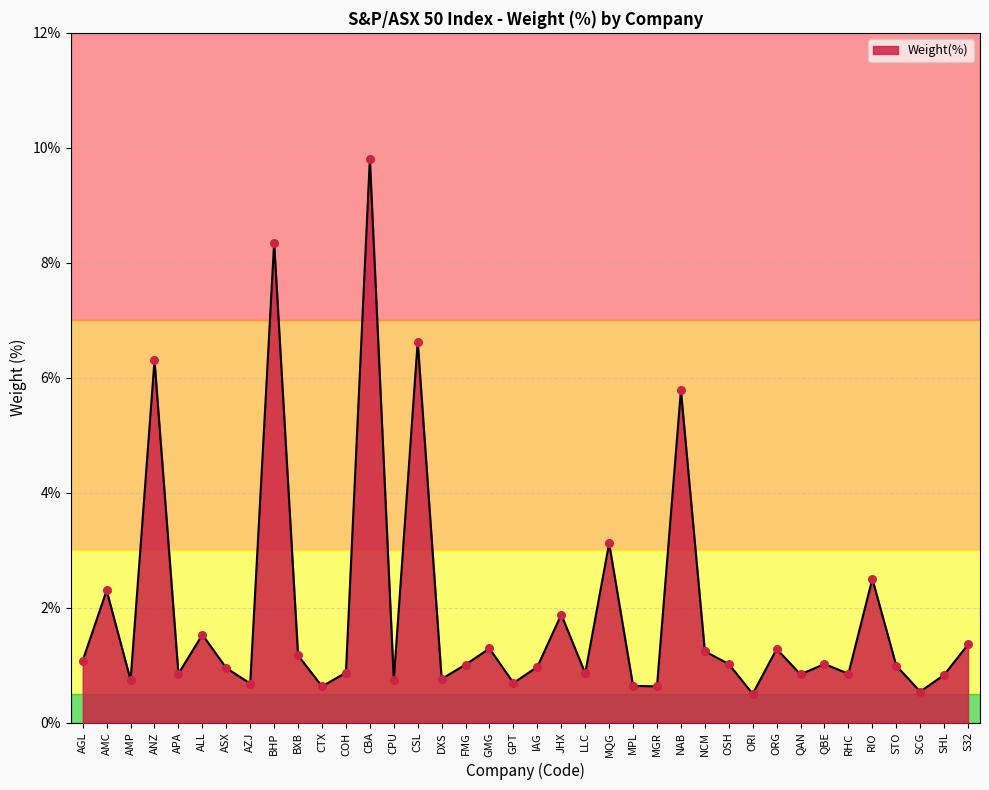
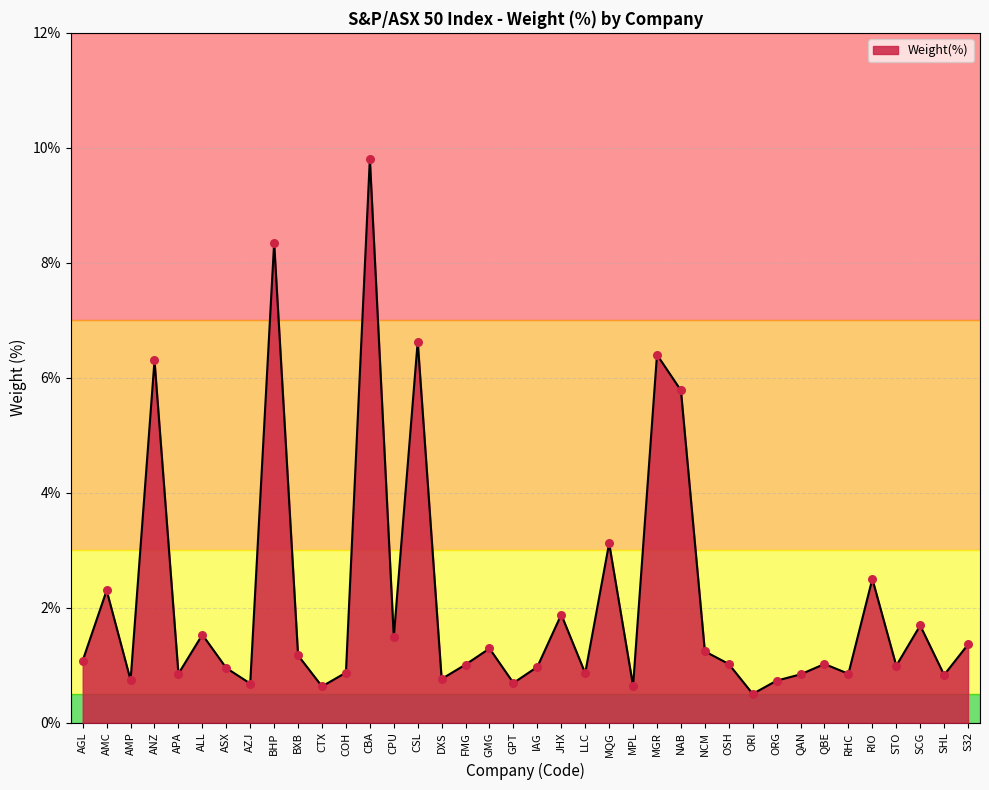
CPU: 0.7% -> 1.5%
MGR: 0.6% -> 6.4%
ORG: 1.3% -> 0.7%
SCG: 0.5% -> 1.7%
